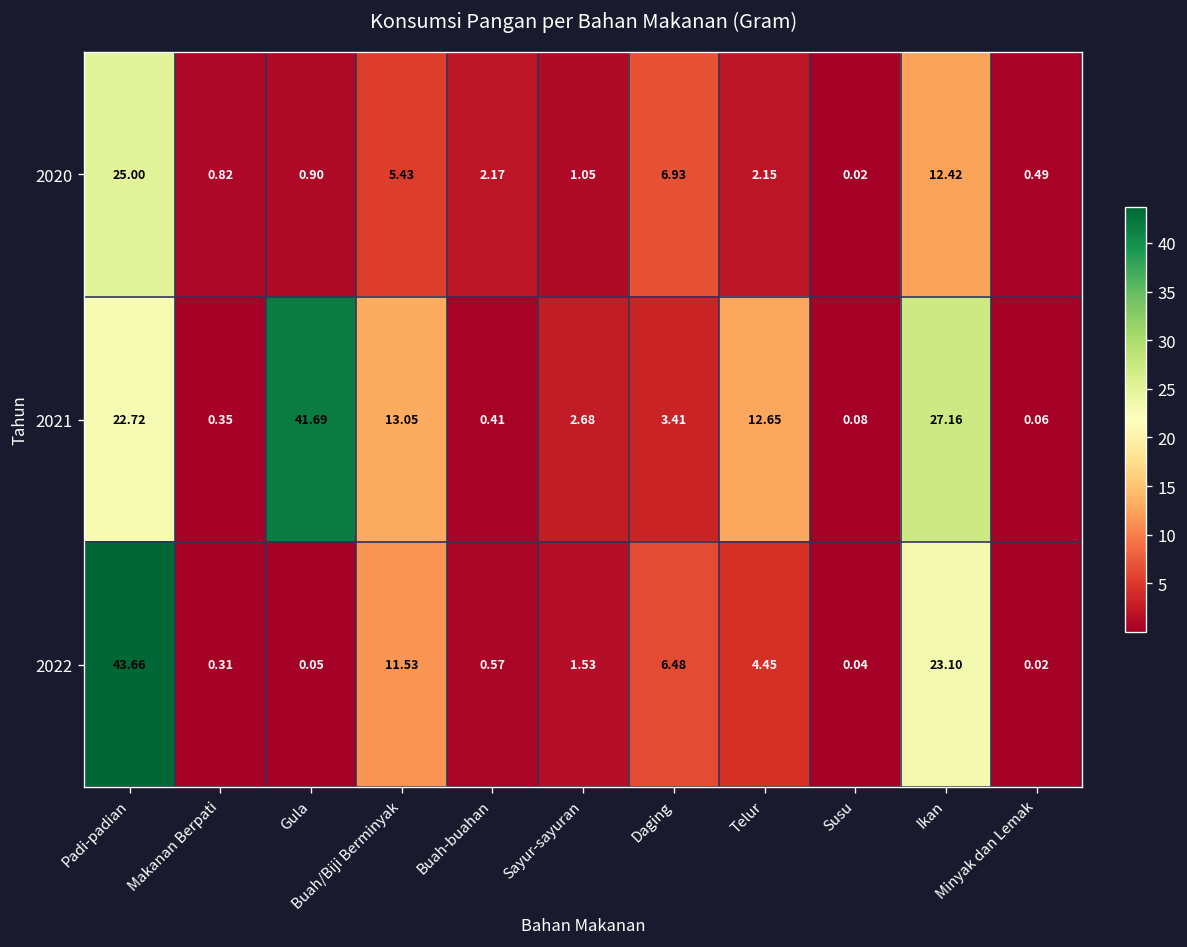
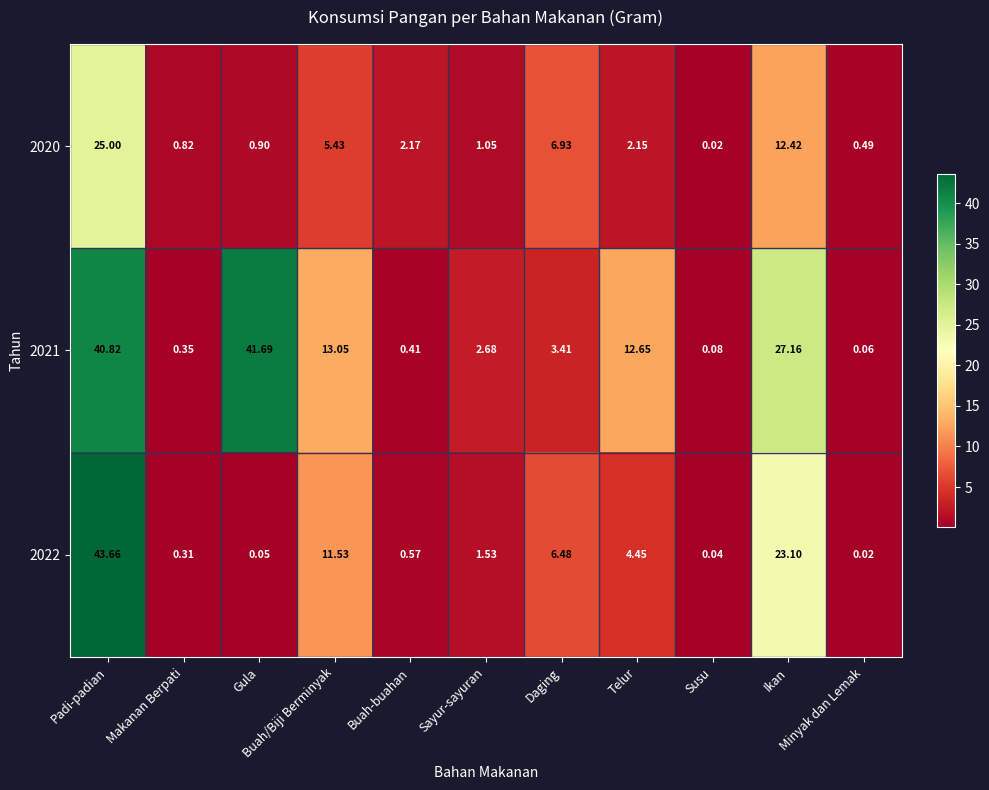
2021, Padi-padian: 22.72 -> 40.82
